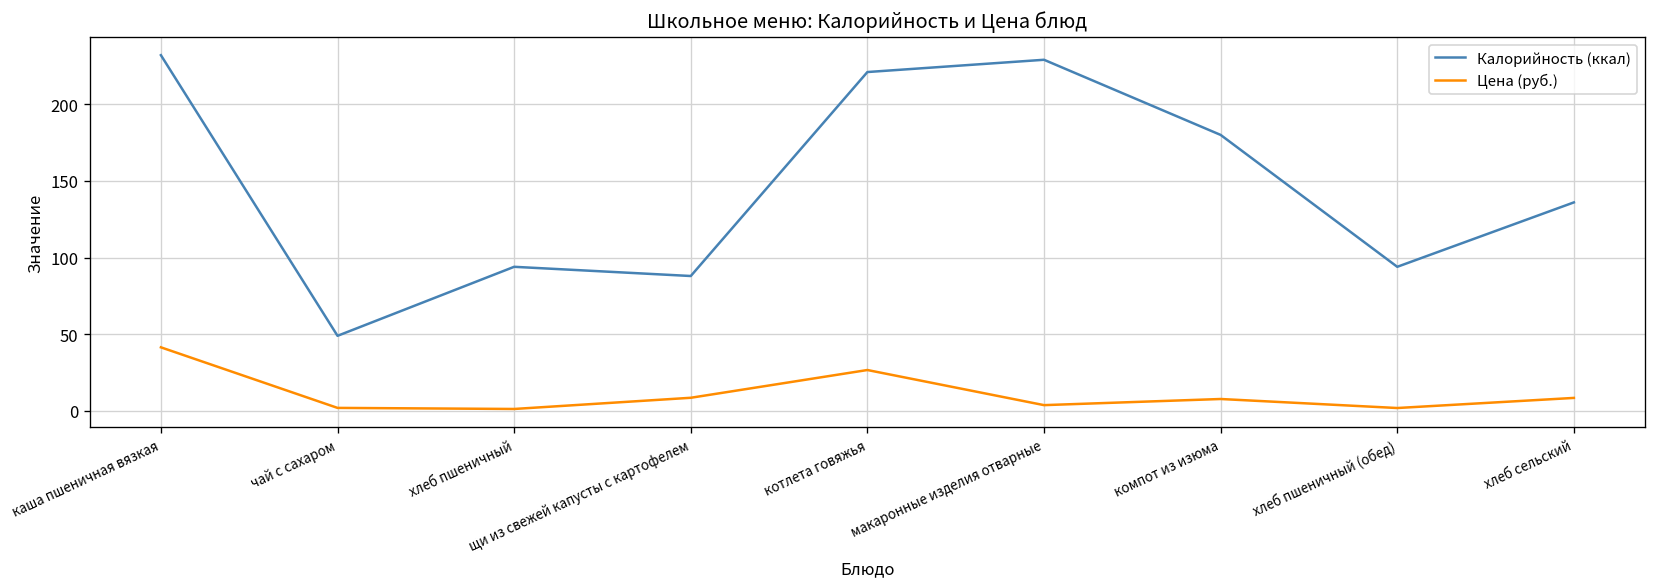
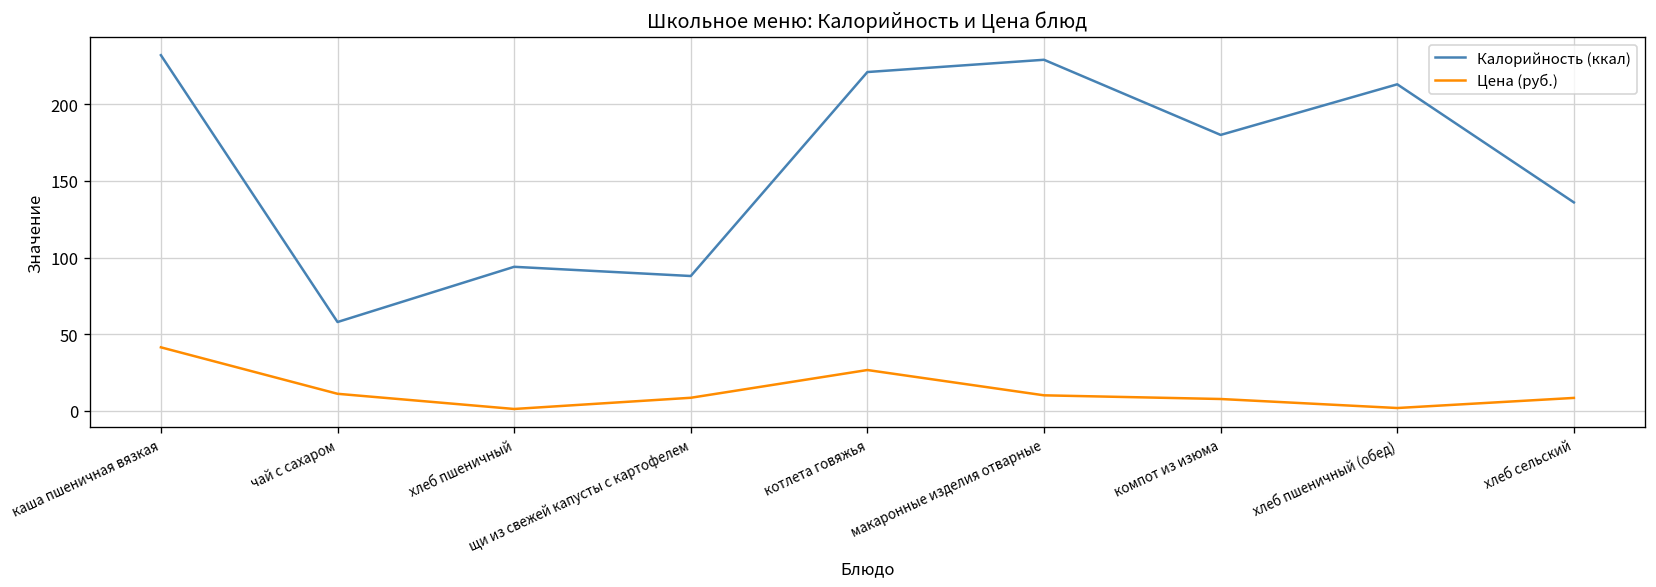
Калорийность (ккал), чай с сахаром: 49 -> 58
Цена (руб.), чай с сахаром: 2 -> 11
Цена (руб.), макаронные изделия отварные: 4 -> 10
Калорийность (ккал), хлеб пшеничный (обед): 94 -> 213
